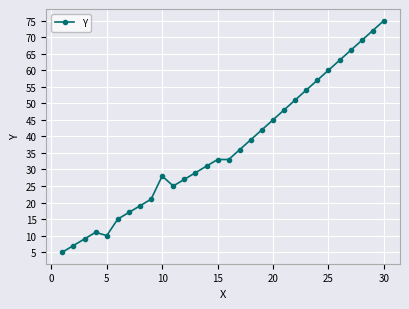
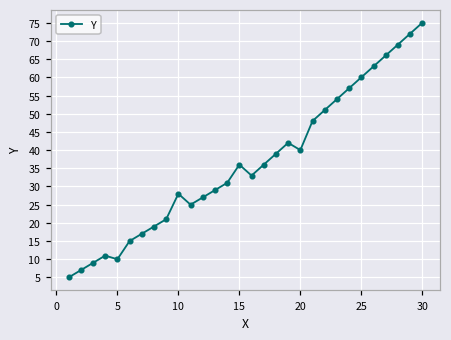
15: 33 -> 36
20: 45 -> 40
